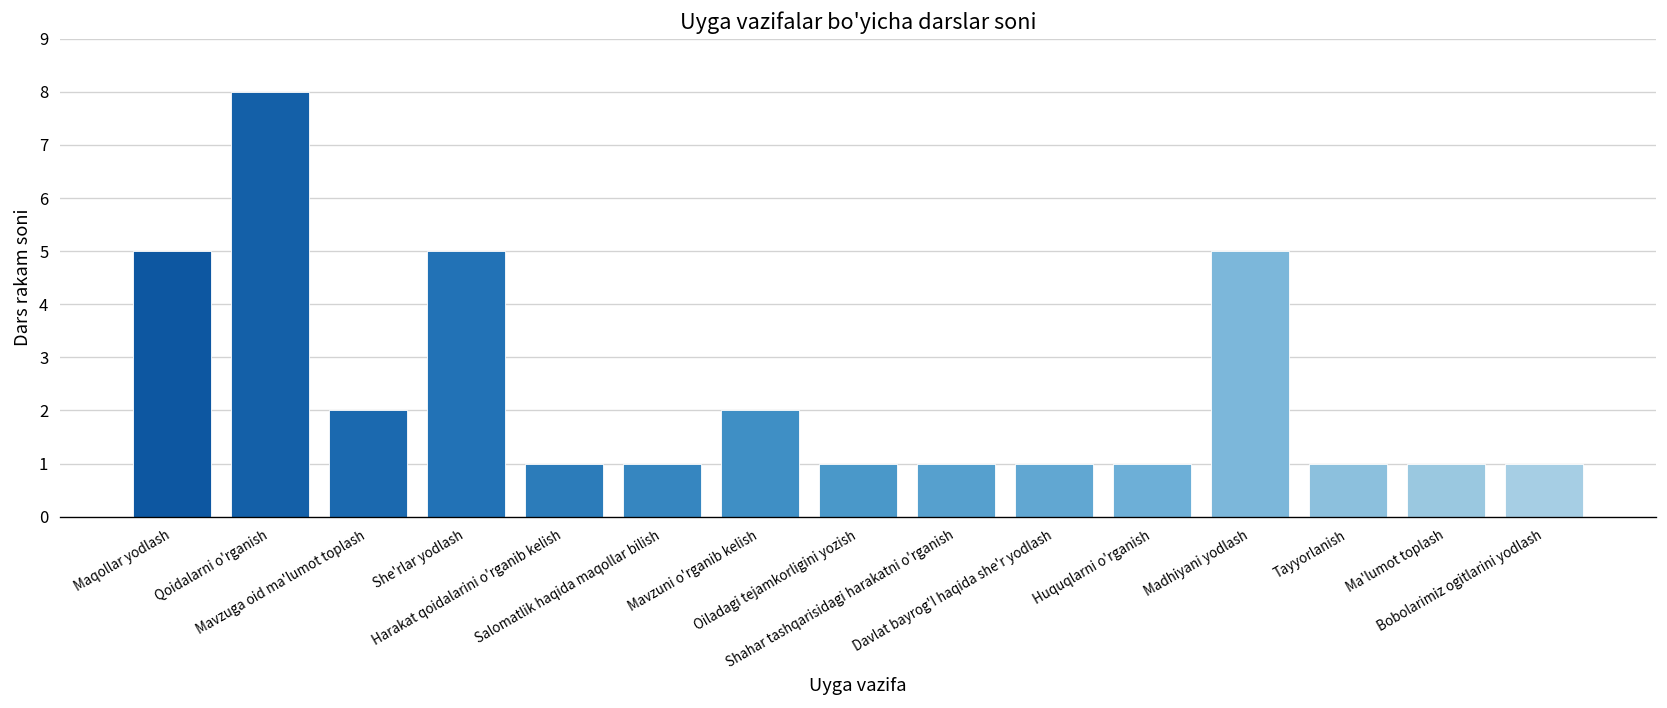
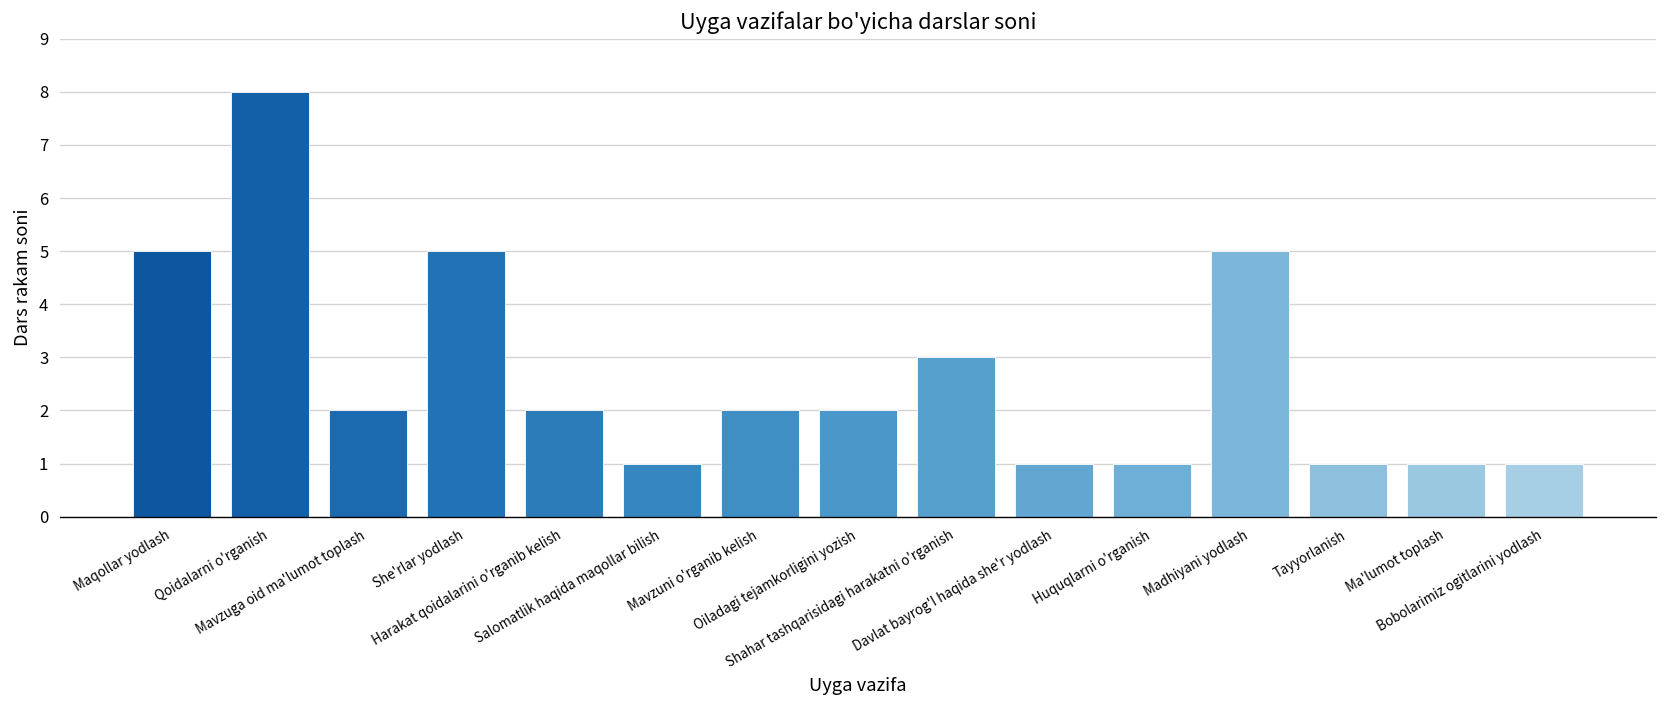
Harakat qoidalarini o'rganib kelish: 1 -> 2
Oiladagi tejamkorligini yozish: 1 -> 2
Shahar tashqarisidagi harakatni o'rganish: 1 -> 3
